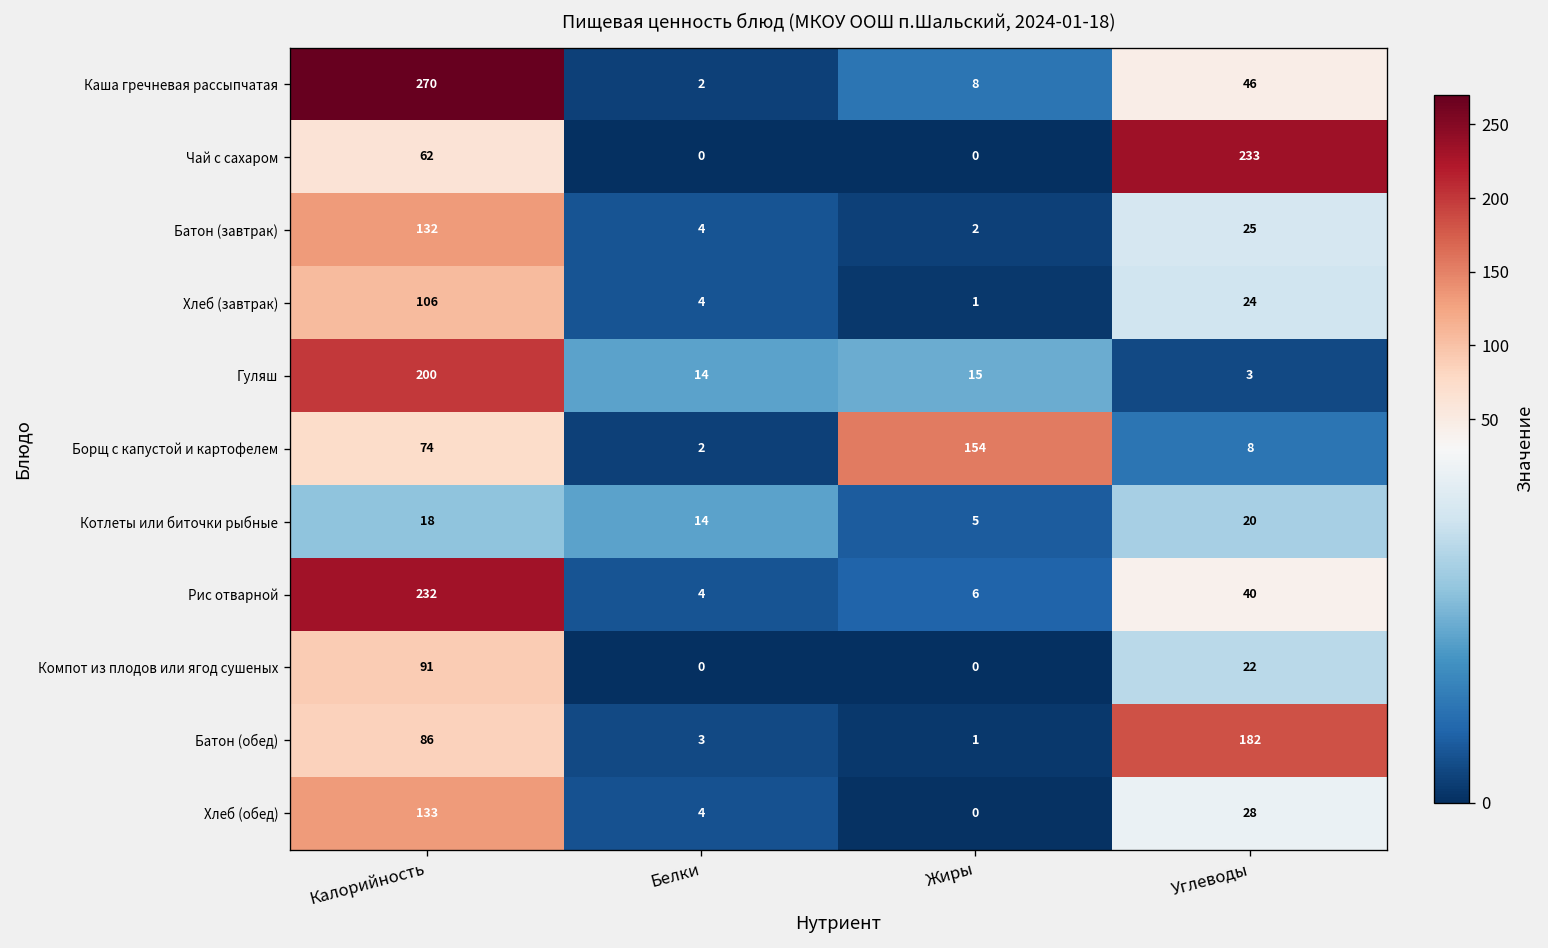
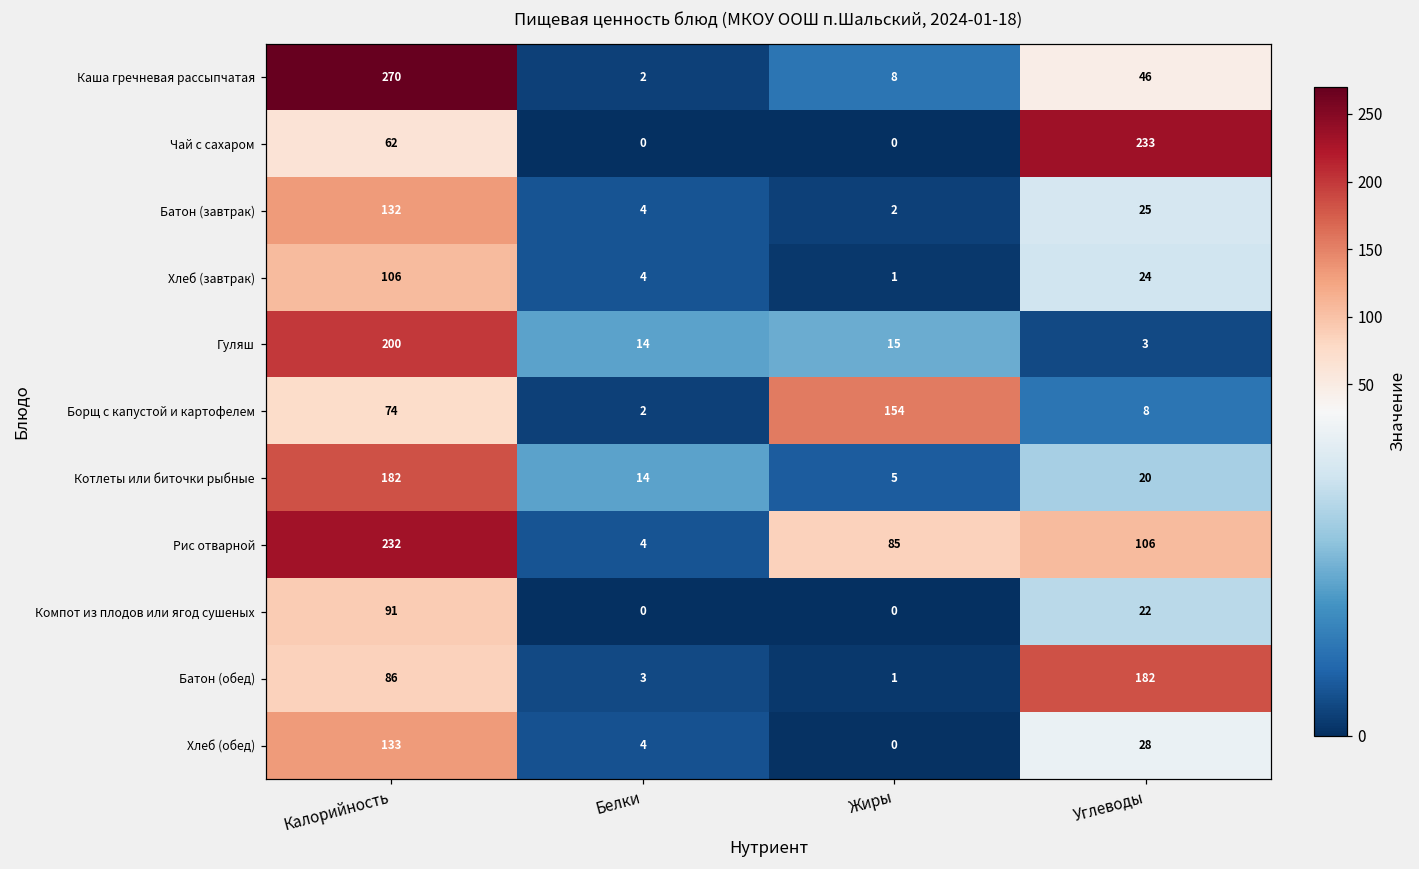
Котлеты или биточки рыбные, Калорийность: 18 -> 182
Рис отварной, Жиры: 6 -> 85
Рис отварной, Углеводы: 40 -> 106
